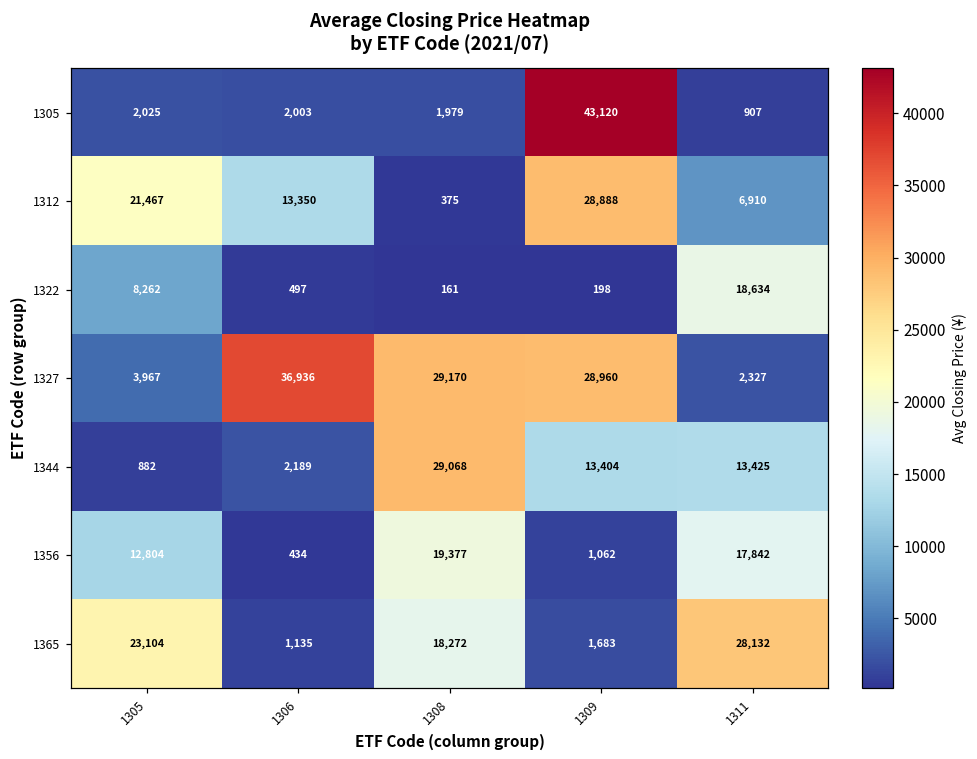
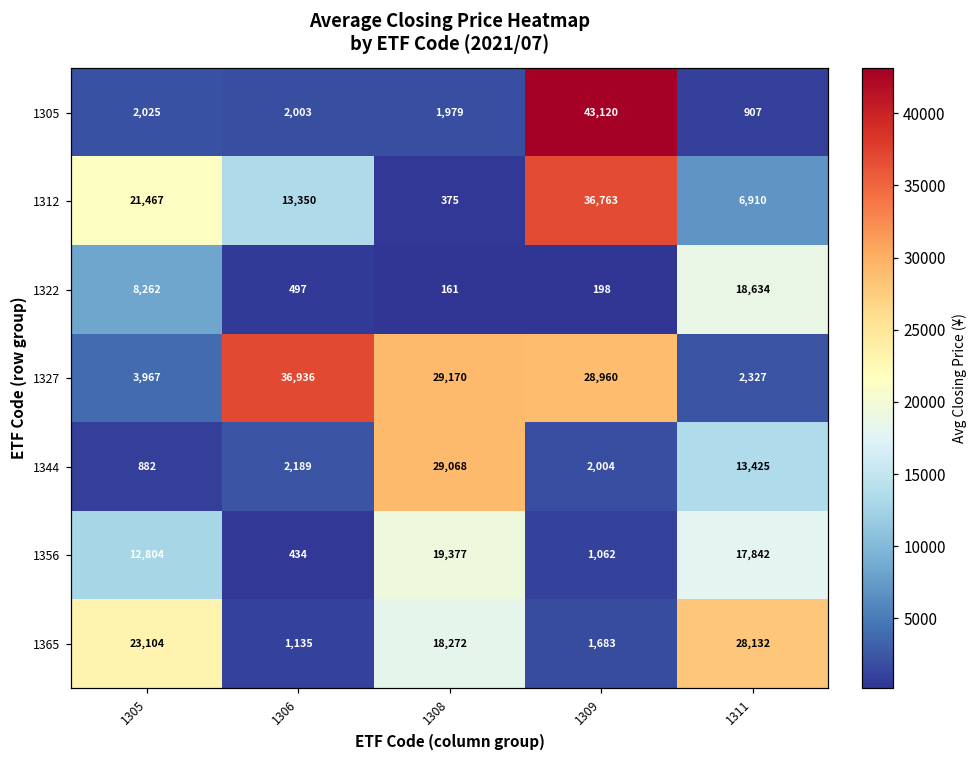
1312, 1309: 28,888 -> 36,763
1344, 1309: 13,404 -> 2,004
